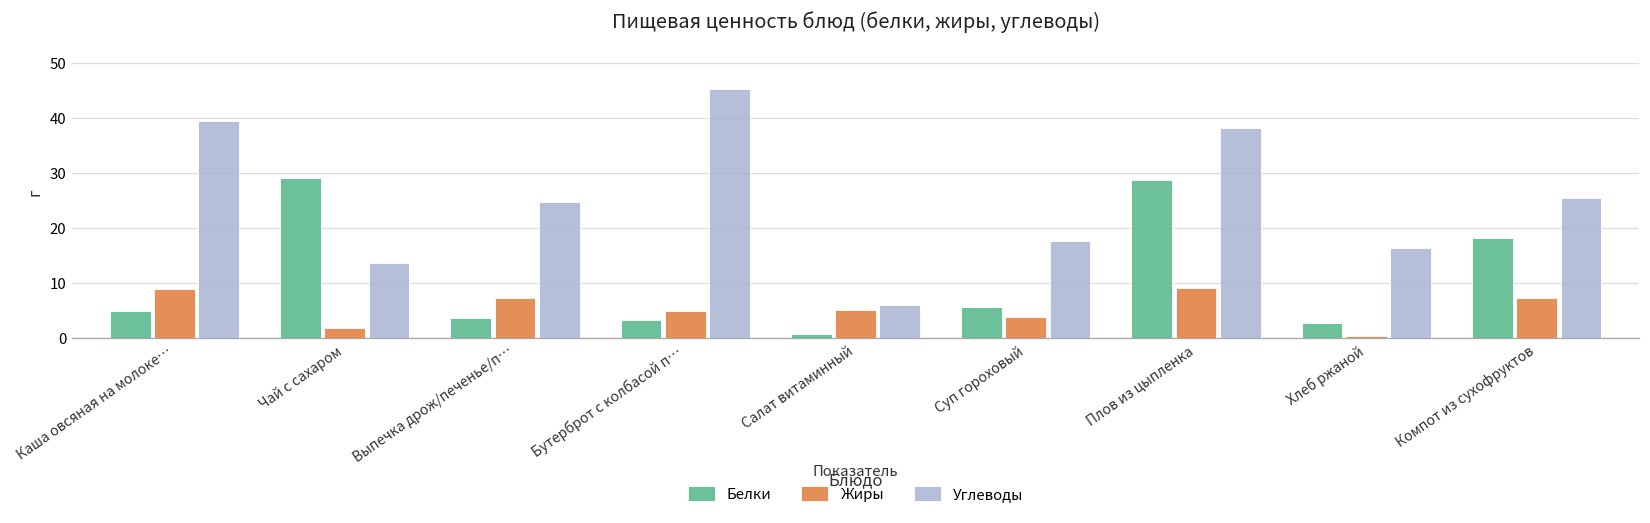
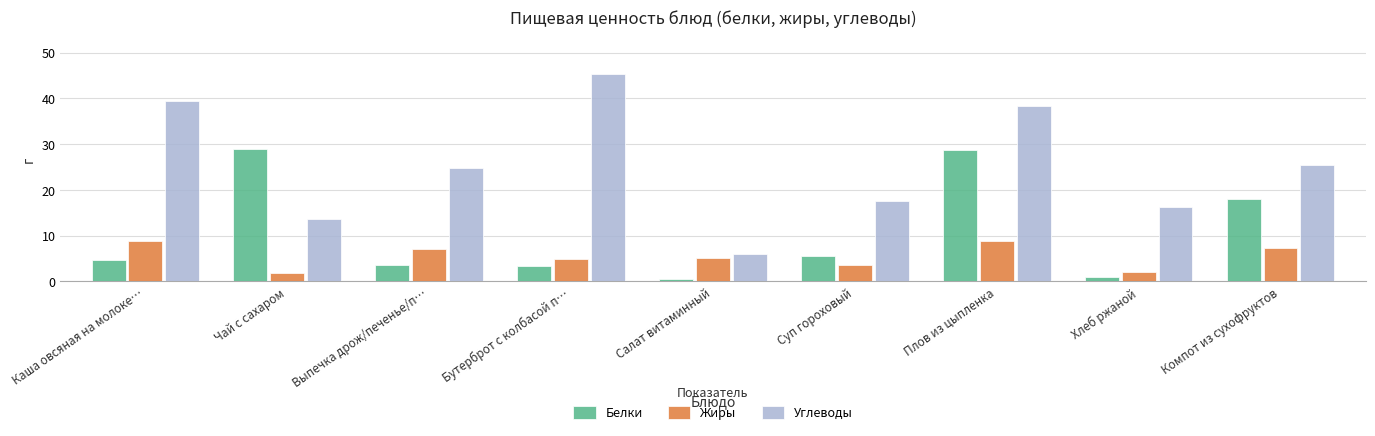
Белки, Хлеб ржаной: 3 -> 1
Жиры, Хлеб ржаной: 0 -> 2
